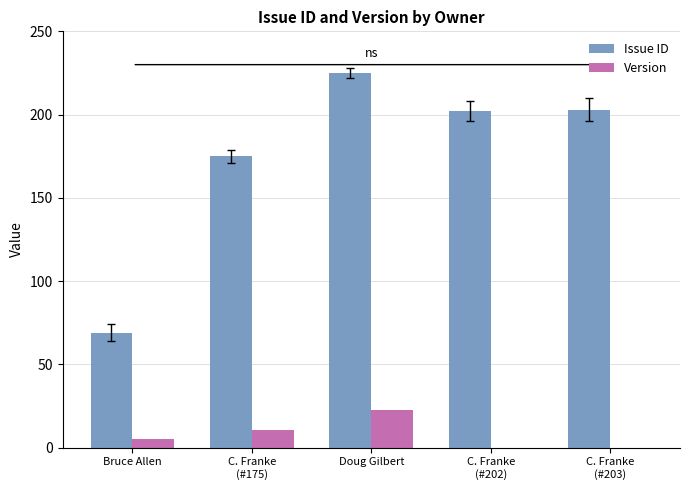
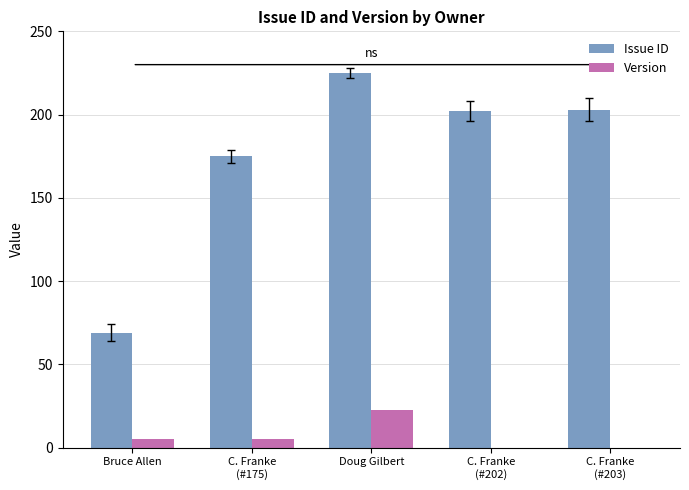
Version, C. Franke (#175): 10 -> 5
